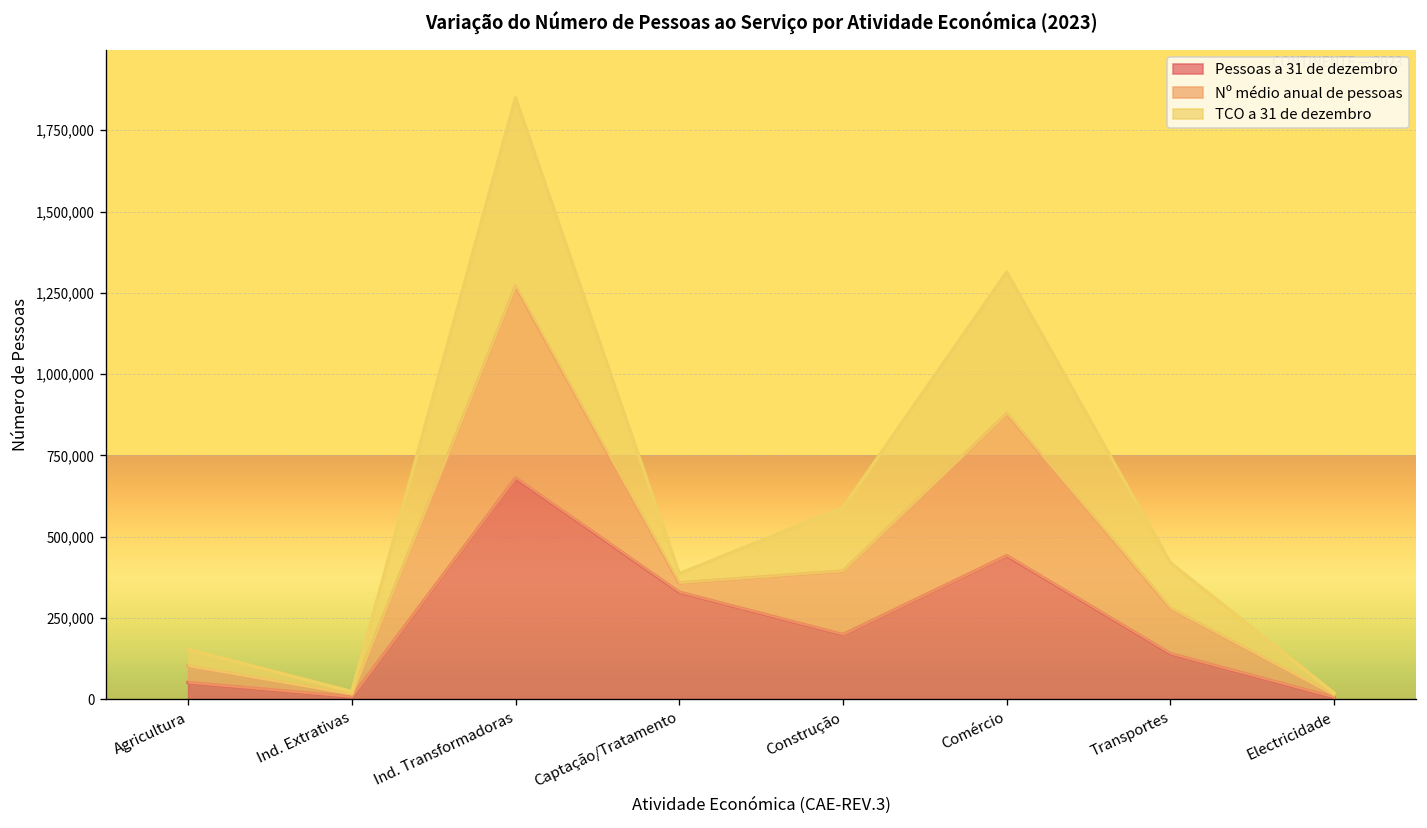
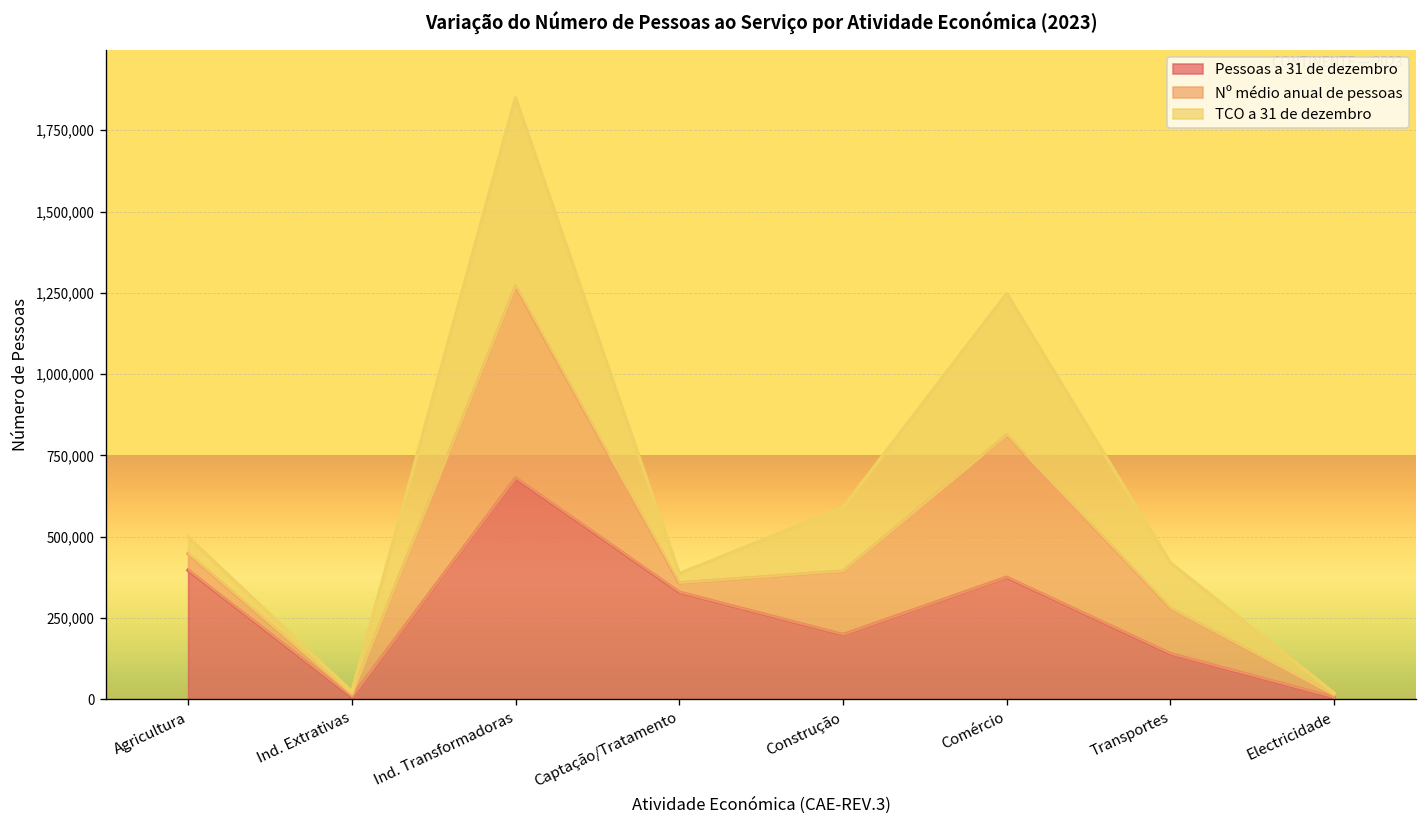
Pessoas a 31 de dezembro, Agricultura: 50,000 -> 400,000
Pessoas a 31 de dezembro, Comércio: 440,000 -> 380,000
